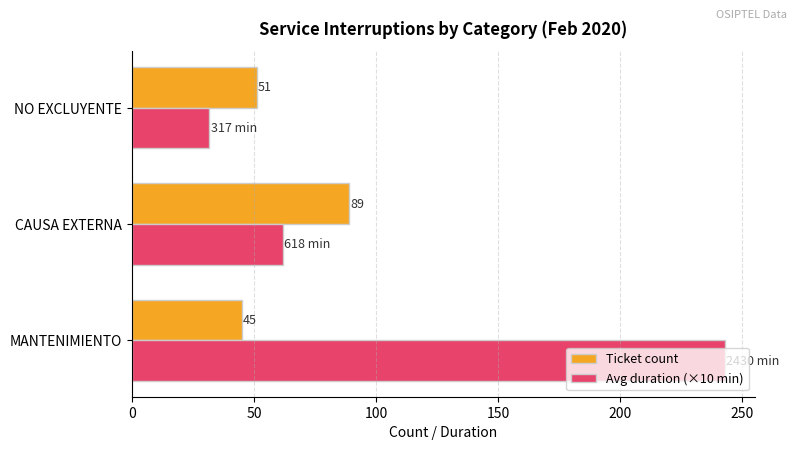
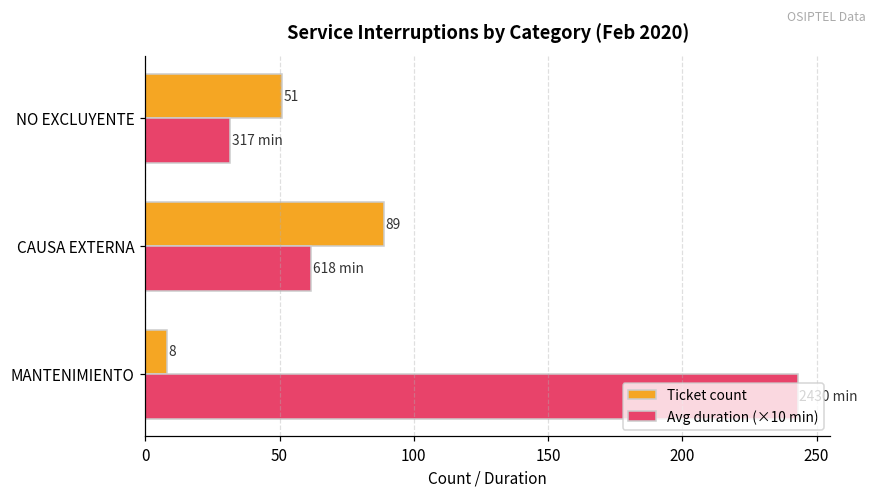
Ticket count, MANTENIMIENTO: 45 -> 8
